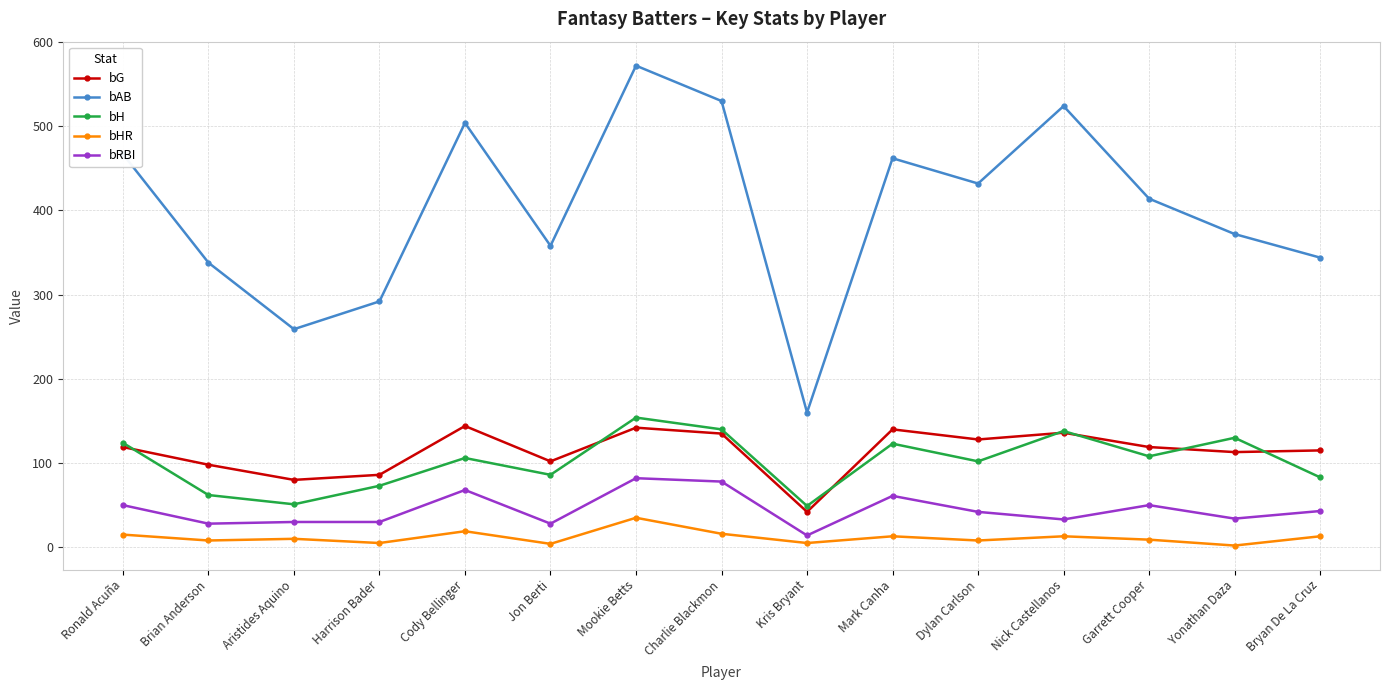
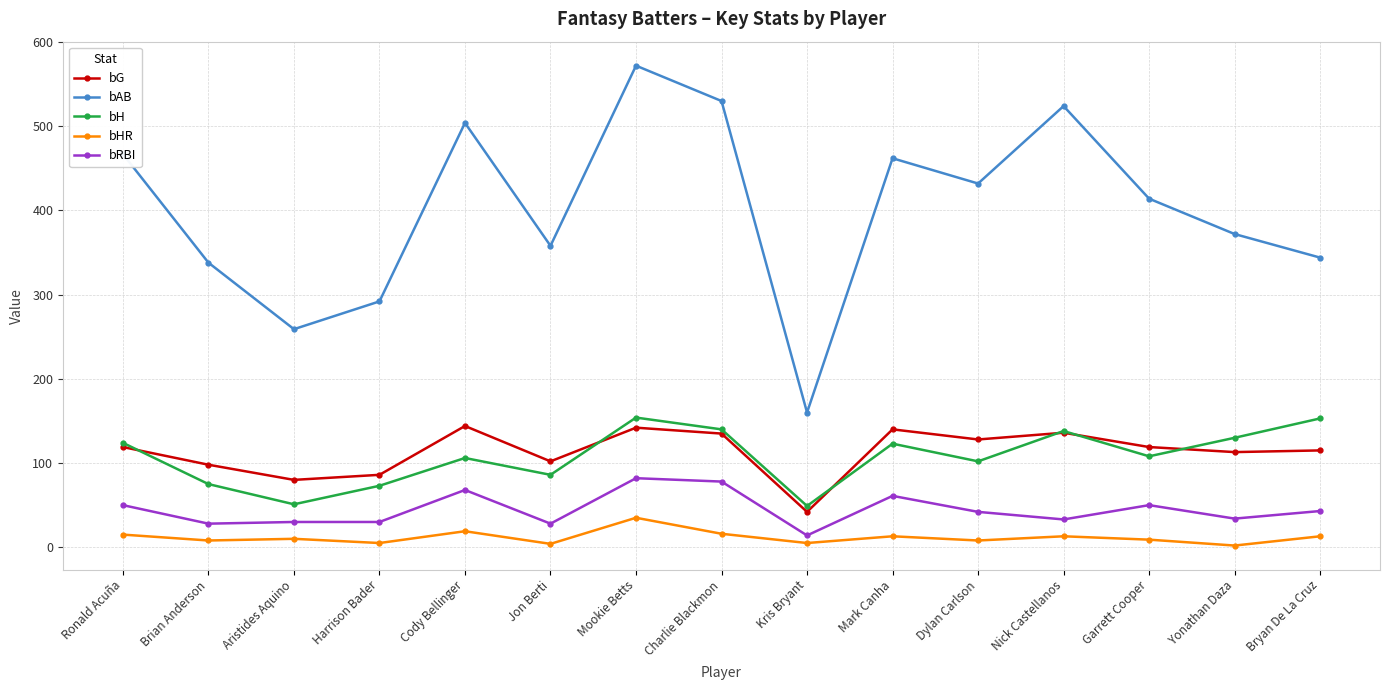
bH, Brian Anderson: 60 -> 80
bH, Bryan De La Cruz: 80 -> 150
